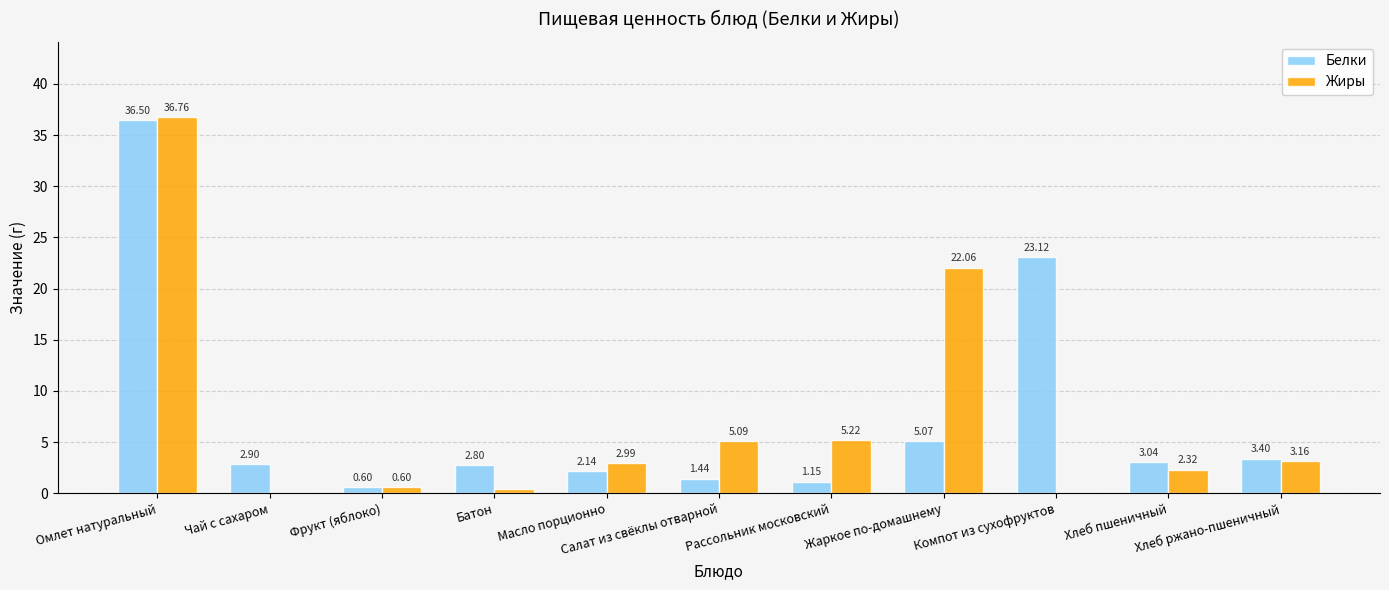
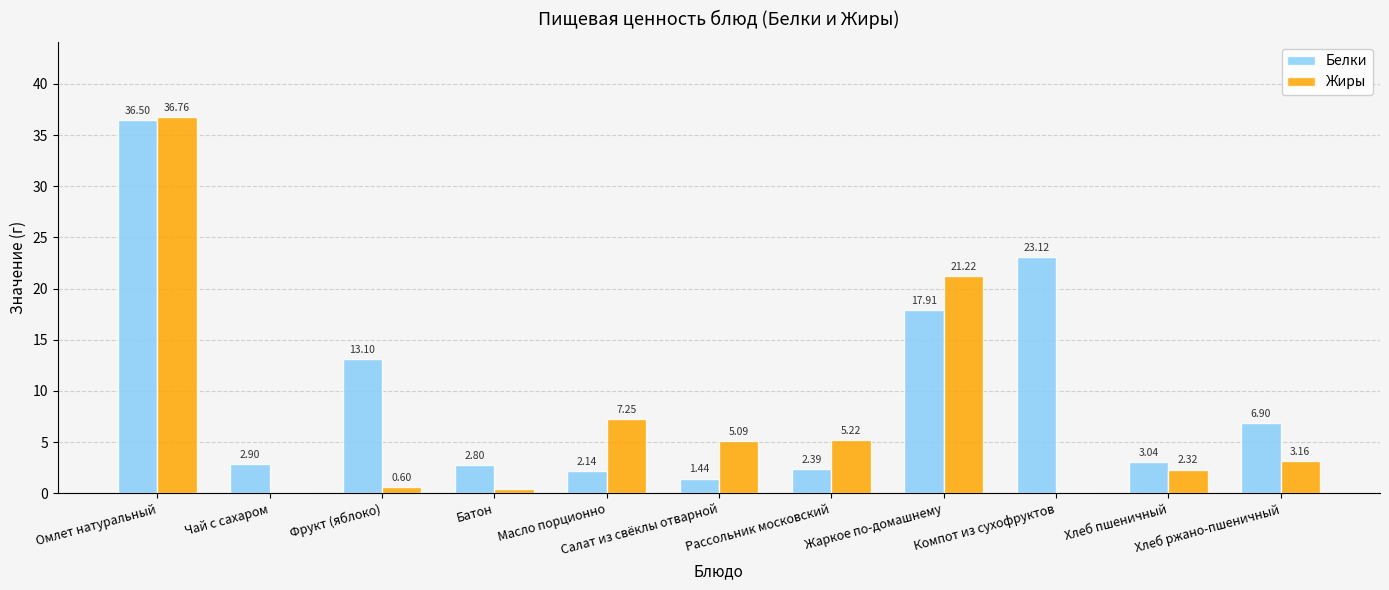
Белки, Фрукт (яблоко): 0.60 -> 13.10
Жиры, Масло порционно: 2.99 -> 7.25
Белки, Рассольник московский: 1.15 -> 2.39
Белки, Жаркое по-домашнему: 5.07 -> 17.91
Жиры, Жаркое по-домашнему: 22.06 -> 21.22
Белки, Хлеб ржано-пшеничный: 3.40 -> 6.90
